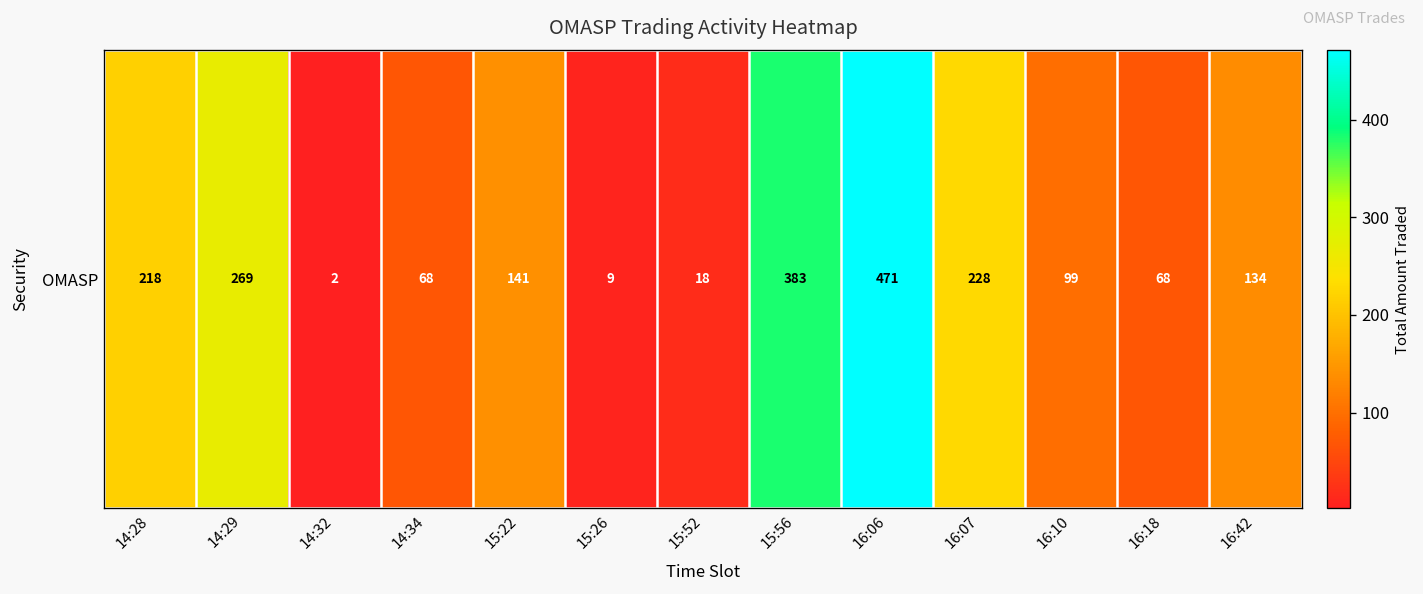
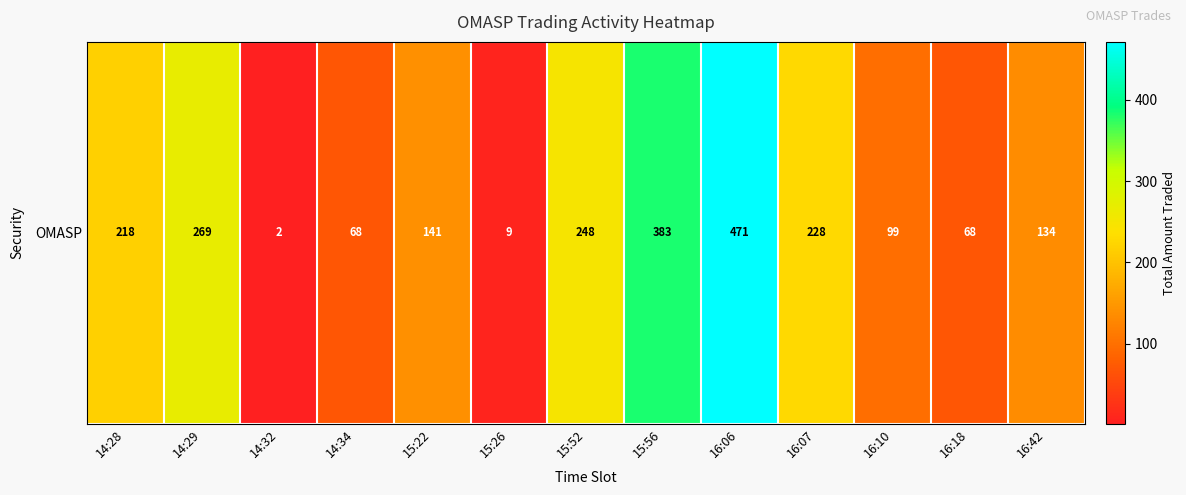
OMASP, 15:52: 18 -> 248
